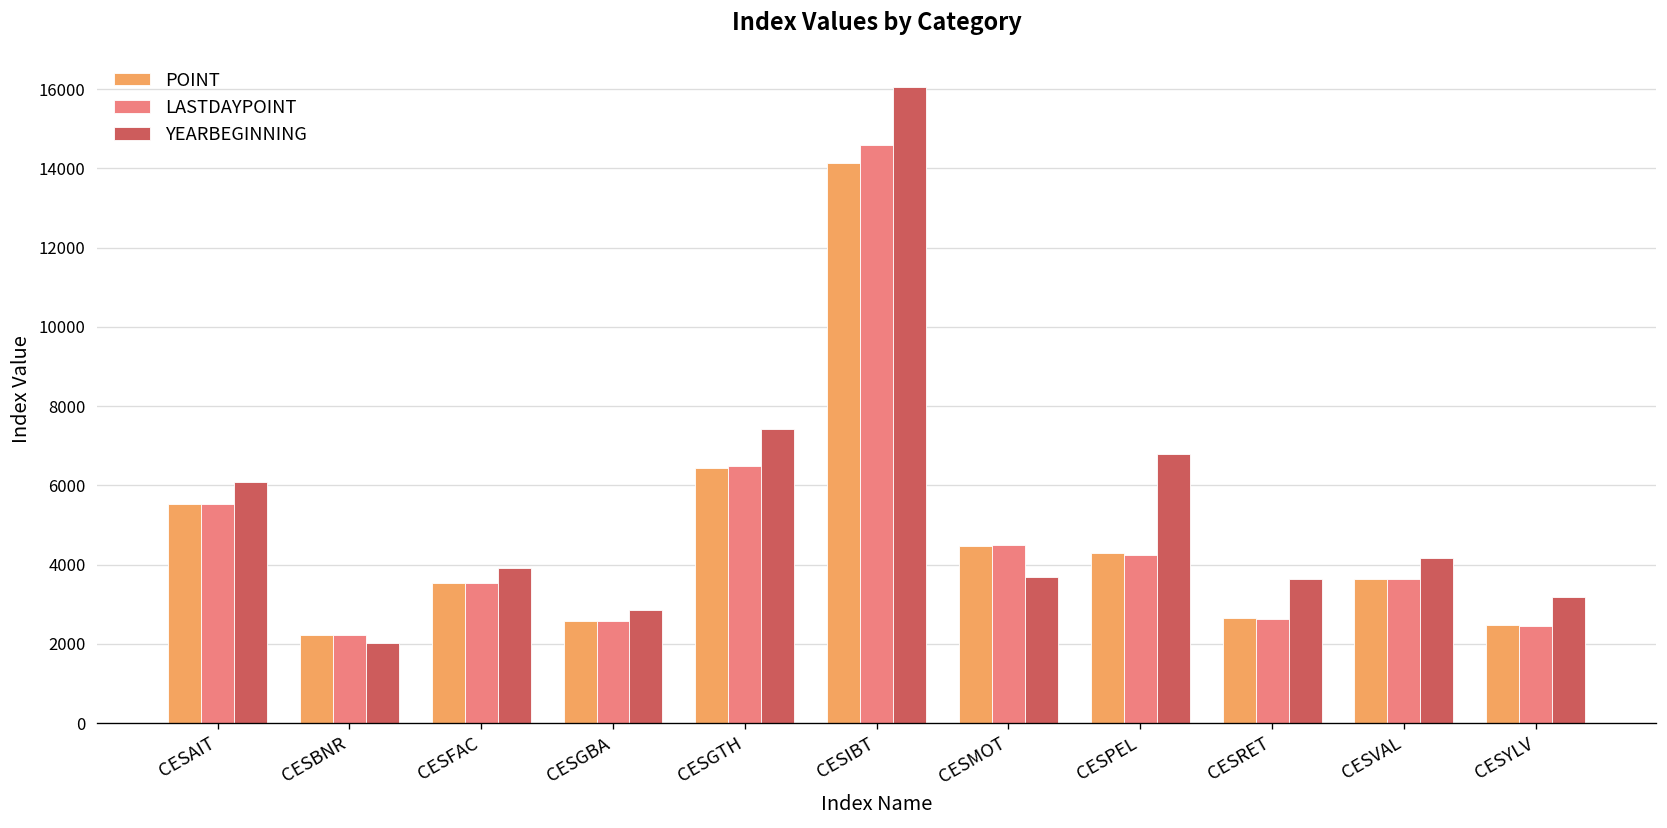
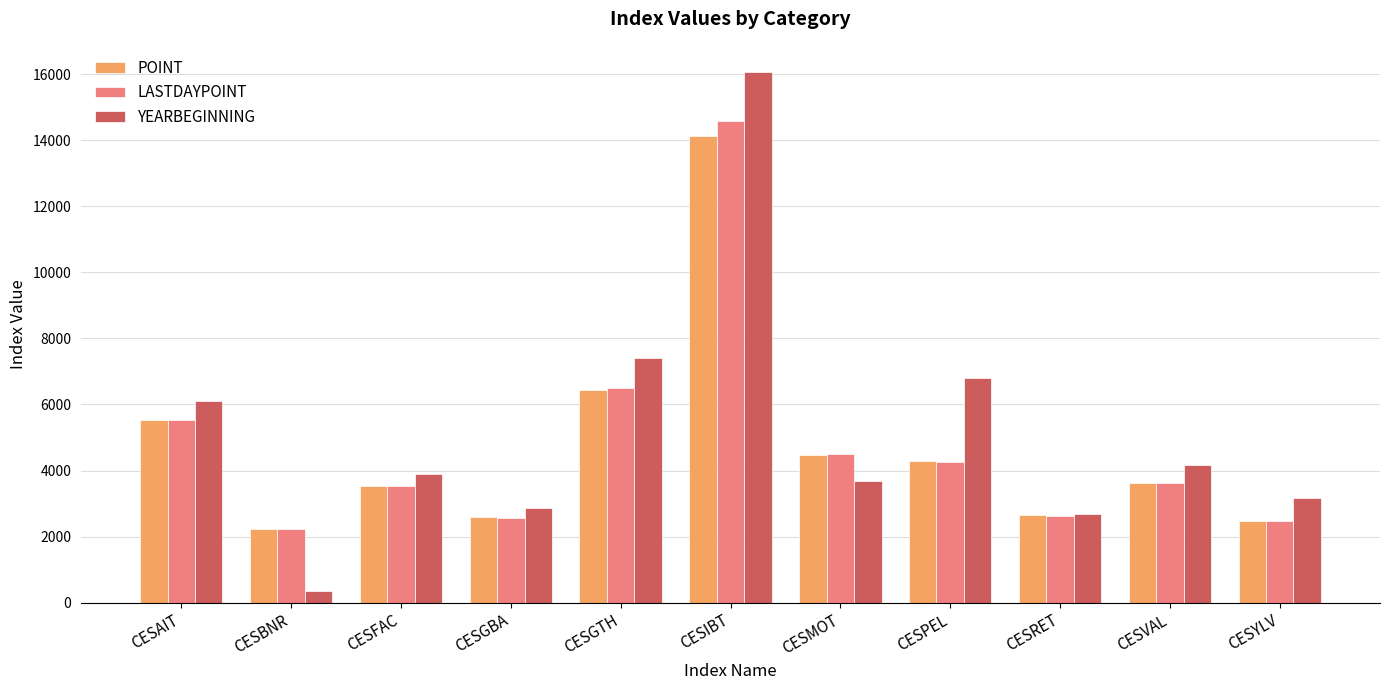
YEARBEGINNING, CESBNR: 2000 -> 400
YEARBEGINNING, CESRET: 3600 -> 2700
